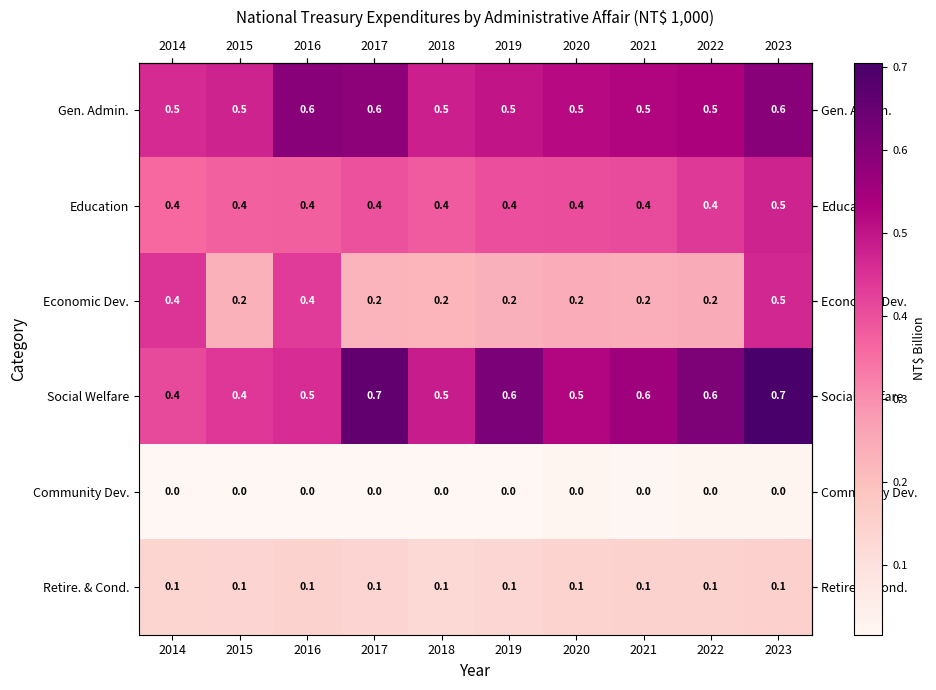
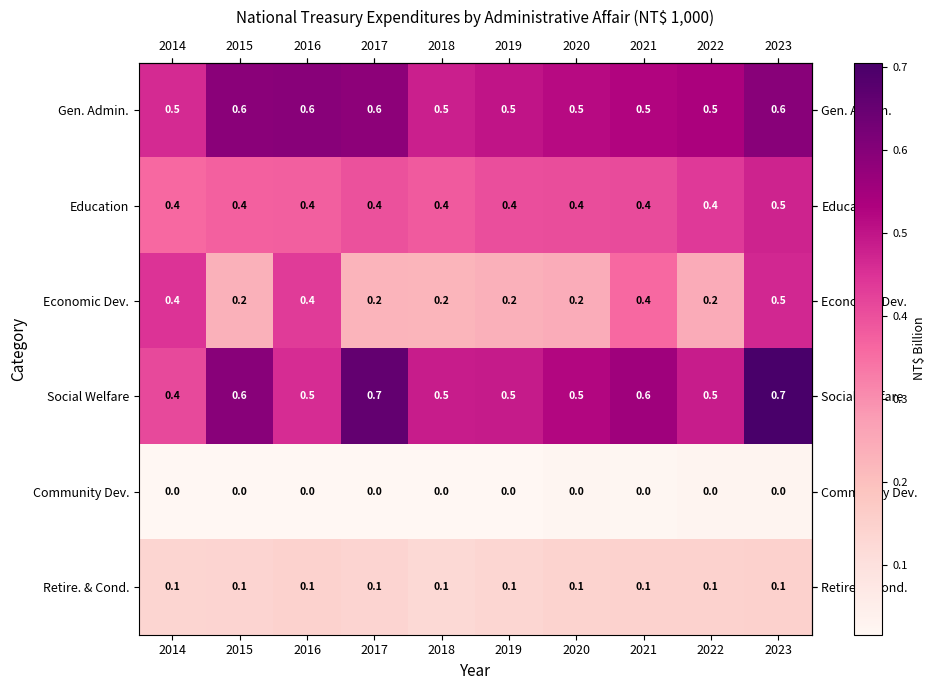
Gen. Admin., 2015: 0.5 -> 0.6
Economic Dev., 2021: 0.2 -> 0.4
Social Welfare, 2015: 0.4 -> 0.6
Social Welfare, 2019: 0.6 -> 0.5
Social Welfare, 2022: 0.6 -> 0.5
